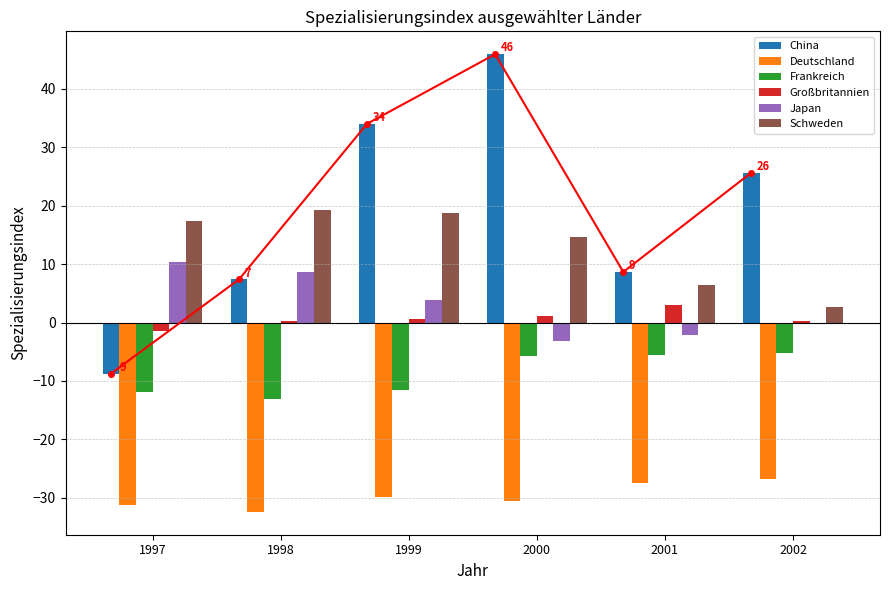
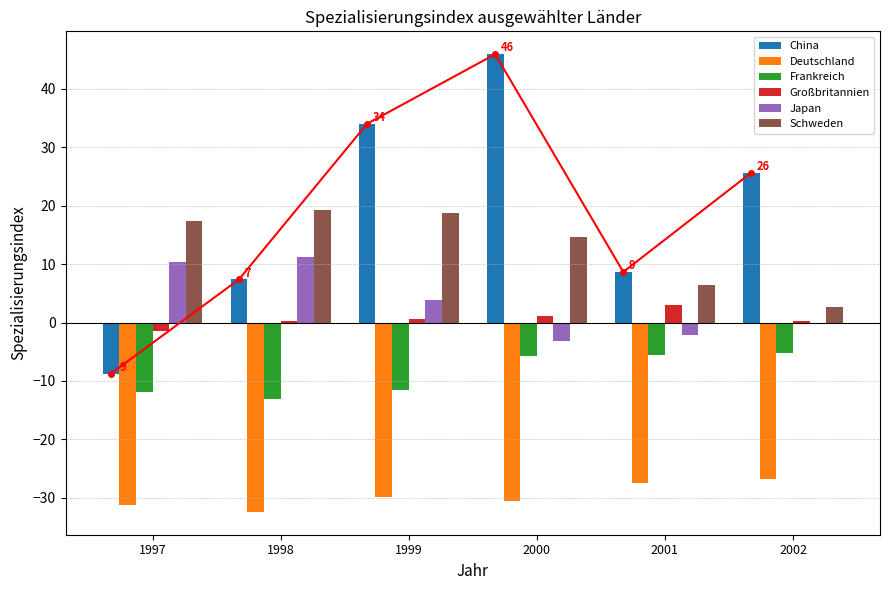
Japan, 1998: 9 -> 11
